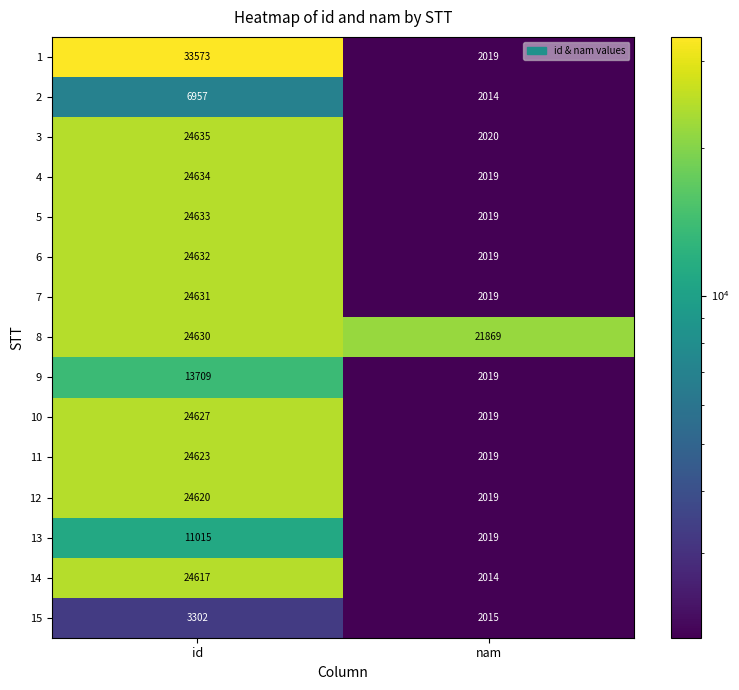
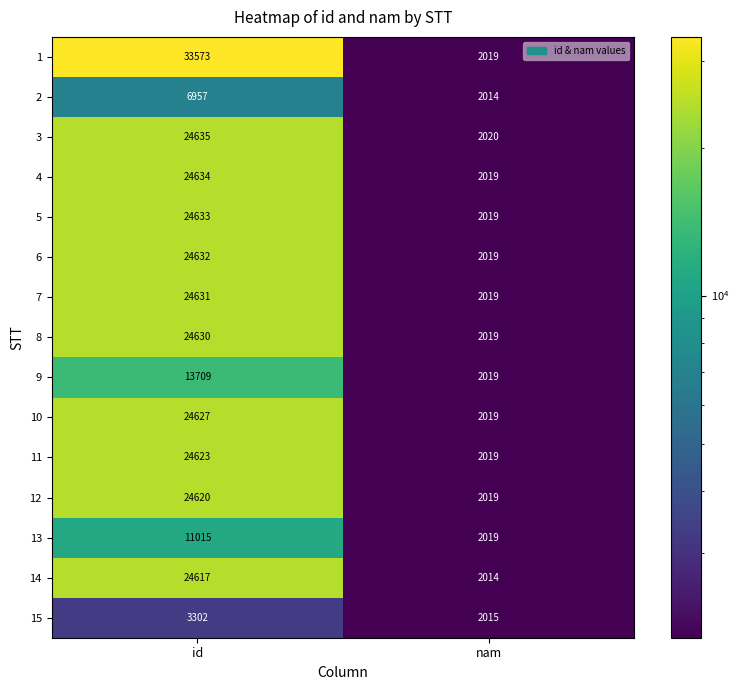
8, nam: 21869 -> 2019
